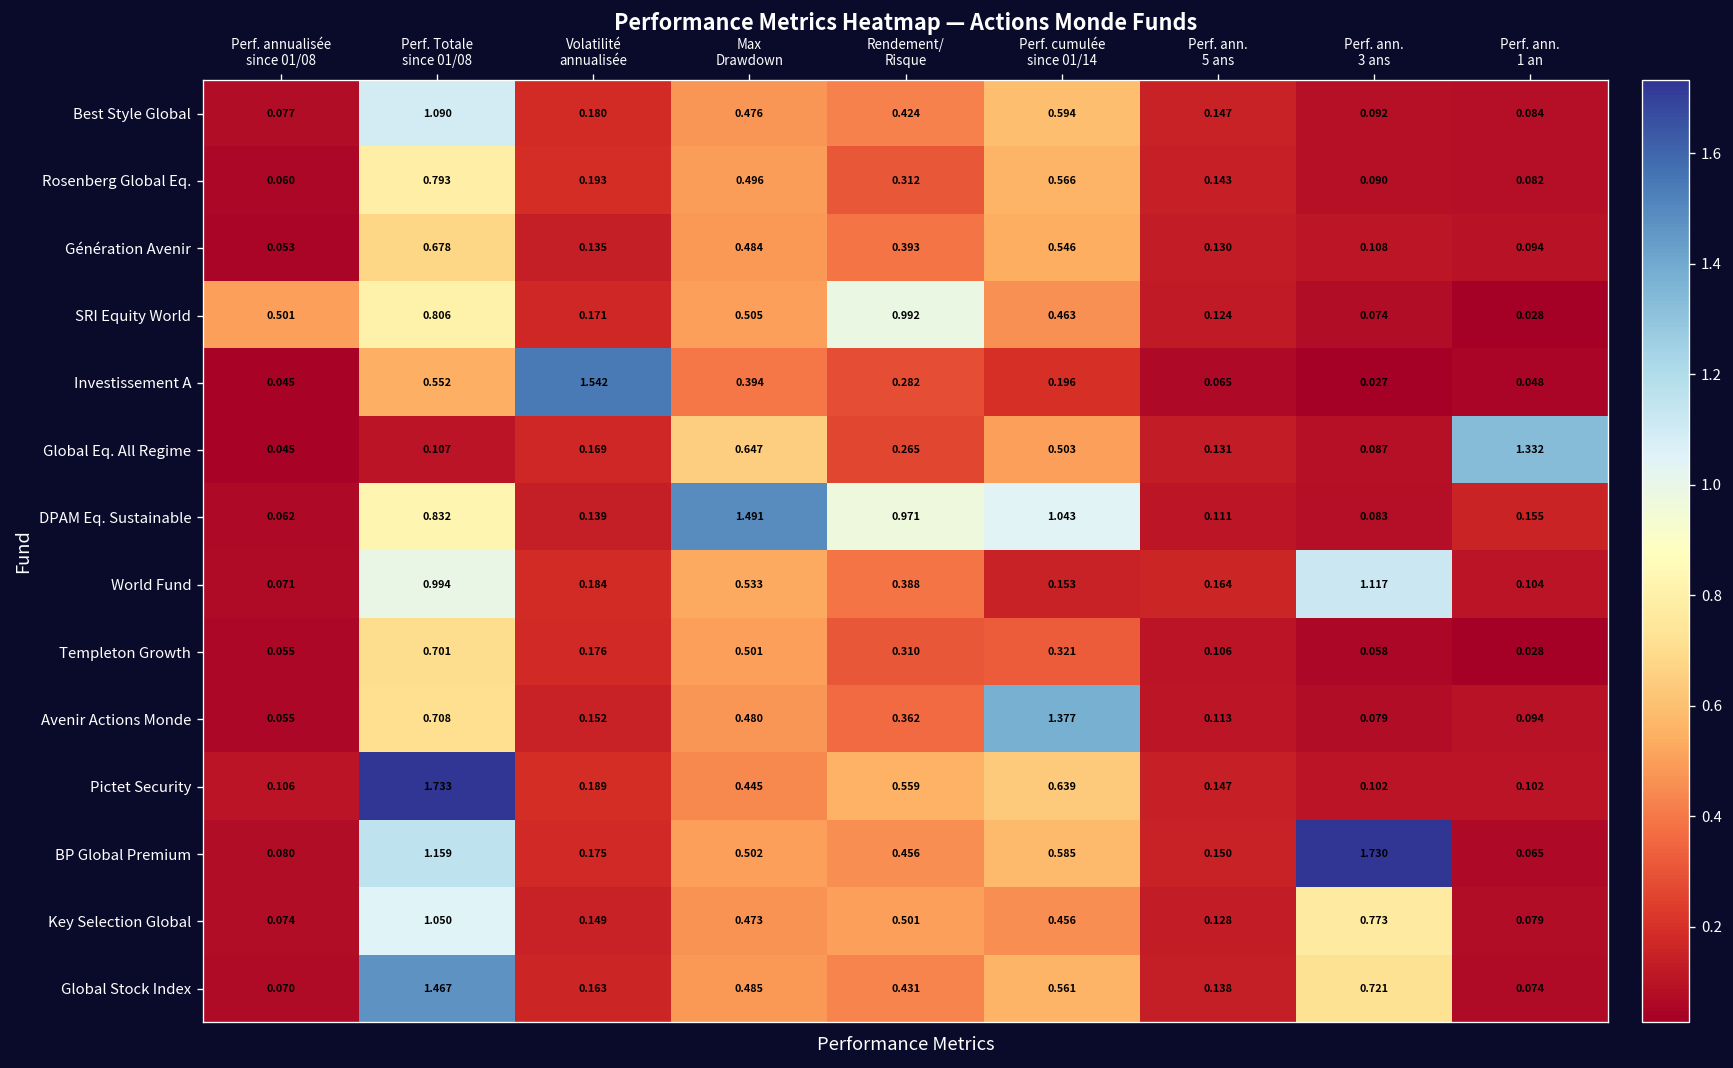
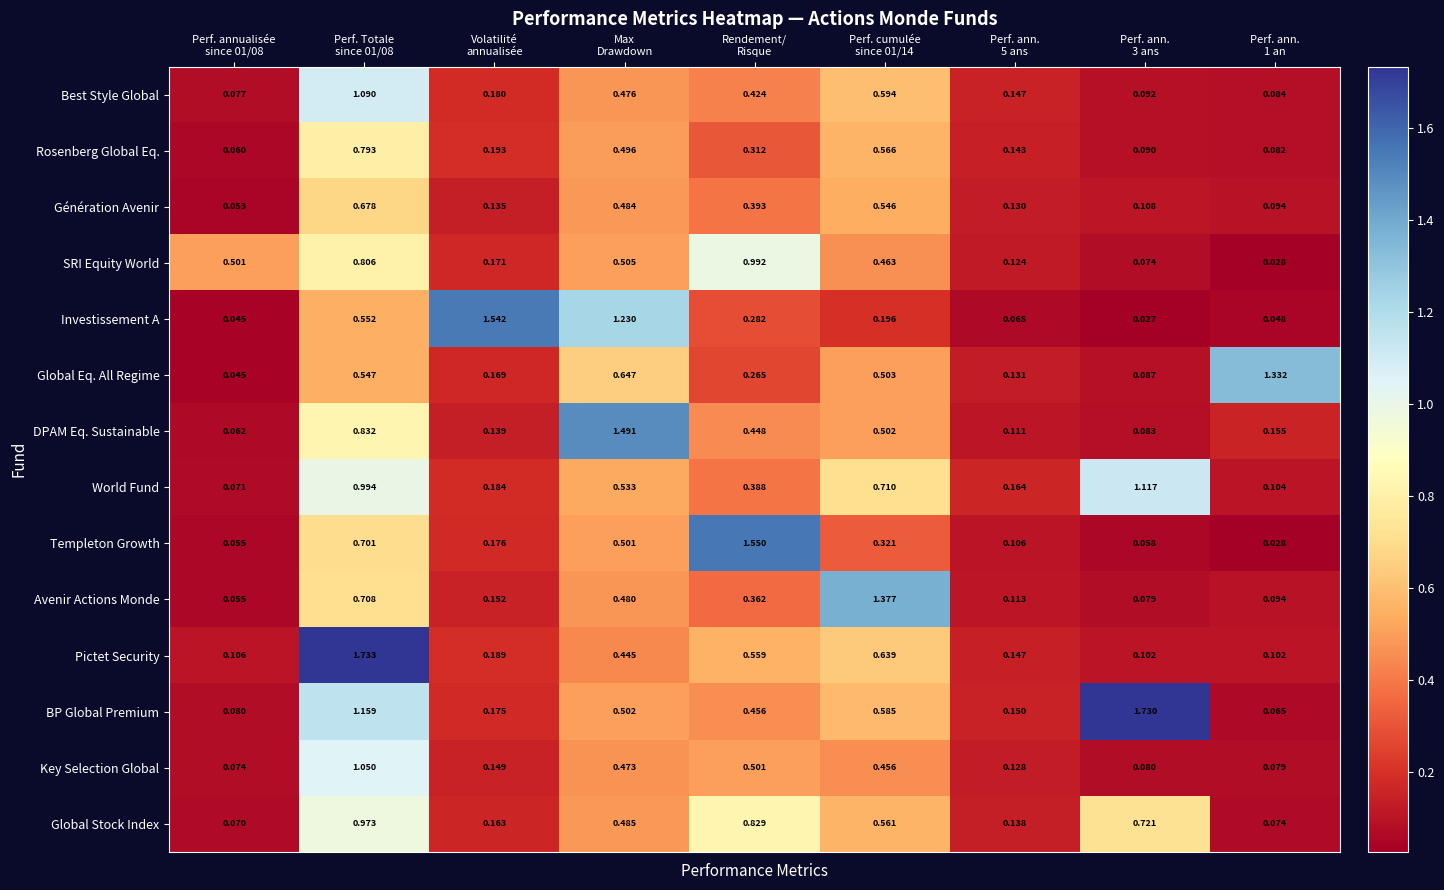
Investissement A, Max Drawdown: 0.394 -> 1.230
Global Eq. All Regime, Perf. Totale since 01/08: 0.107 -> 0.547
DPAM Eq. Sustainable, Rendement/ Risque: 0.971 -> 0.448
DPAM Eq. Sustainable, Perf. cumulée since 01/14: 1.043 -> 0.502
World Fund, Perf. cumulée since 01/14: 0.153 -> 0.710
Templeton Growth, Rendement/ Risque: 0.310 -> 1.550
Key Selection Global, Perf. ann. 3 ans: 0.773 -> 0.080
Global Stock Index, Perf. Totale since 01/08: 1.467 -> 0.973
Global Stock Index, Rendement/ Risque: 0.431 -> 0.829
